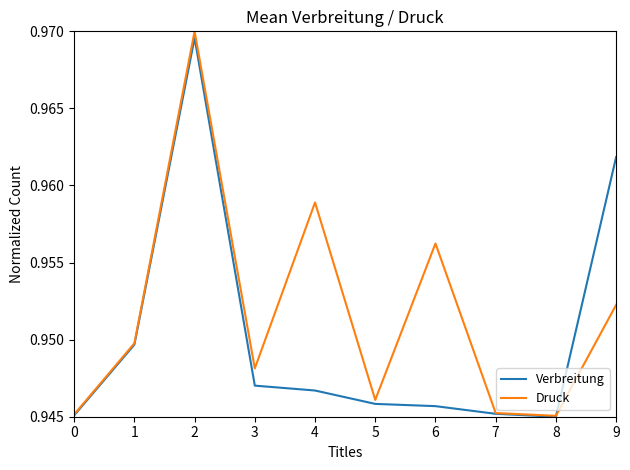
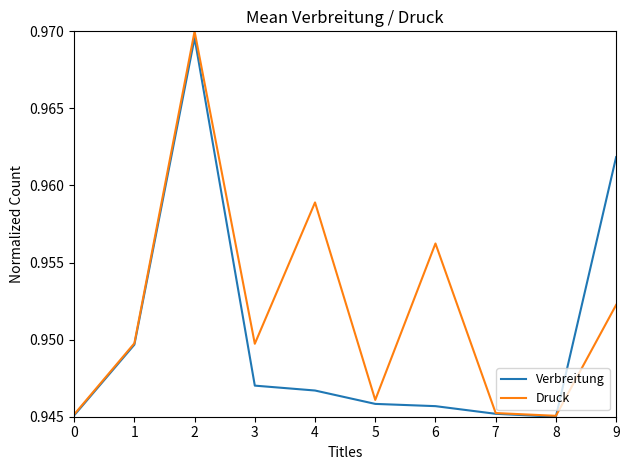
Druck, 3: 0.9481 -> 0.9497
